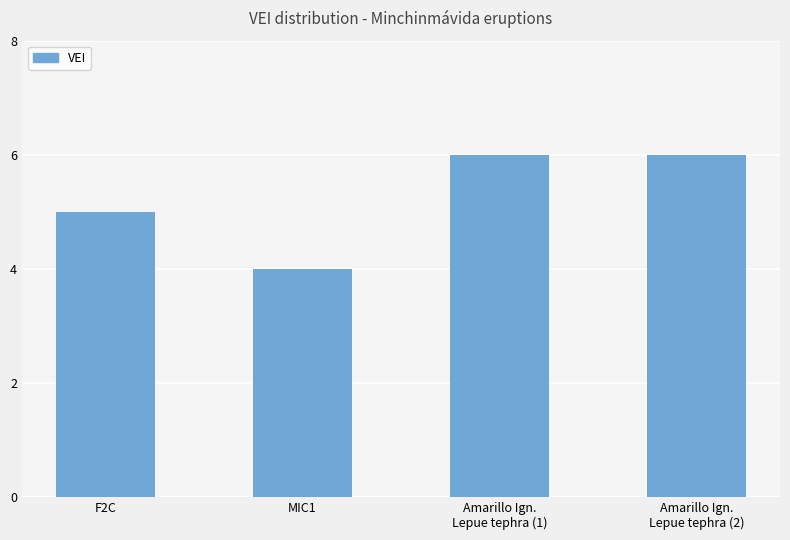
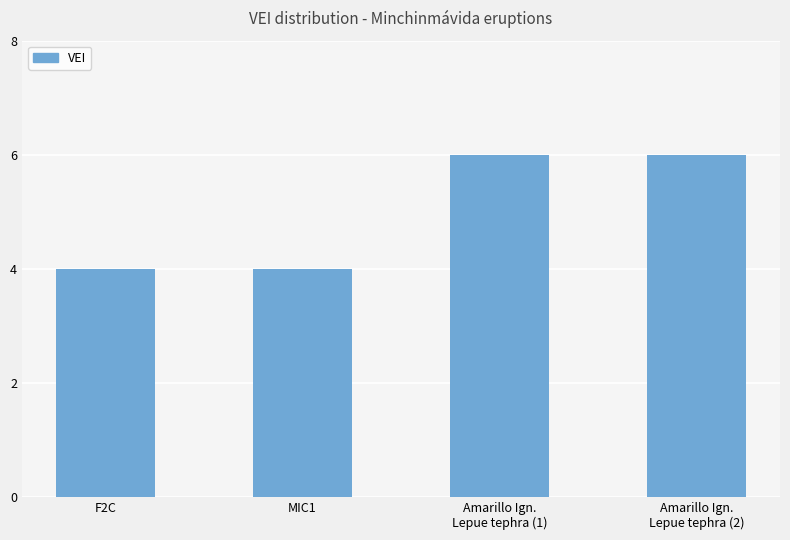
F2C: 5 -> 4
